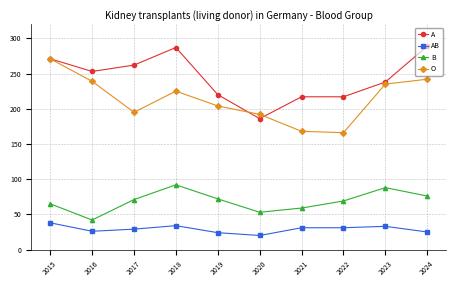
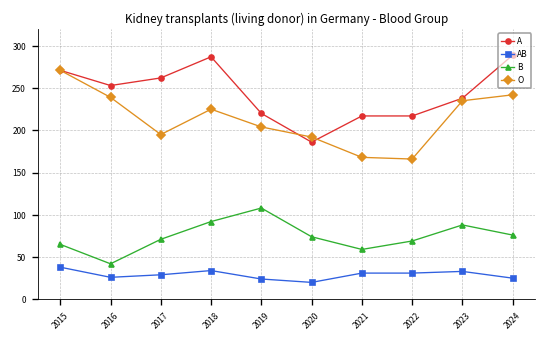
B, 2019: 70 -> 110
B, 2020: 50 -> 70
